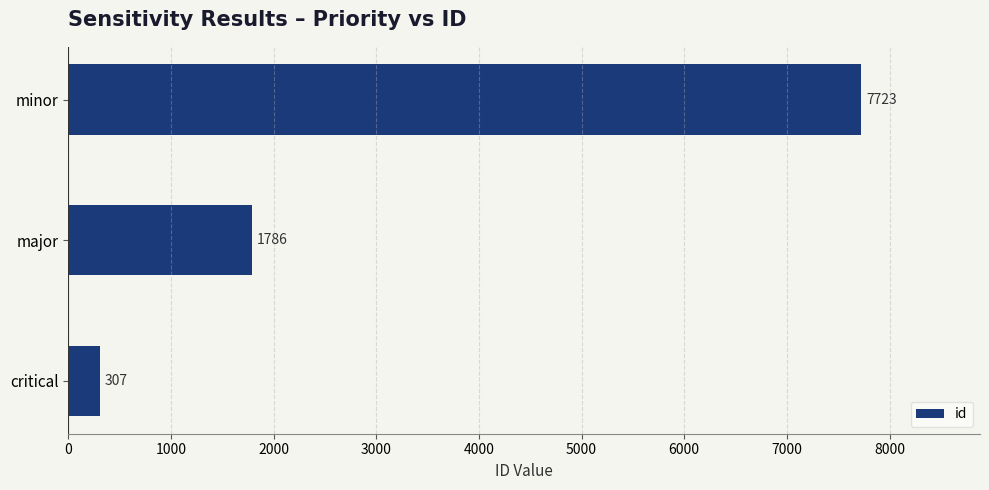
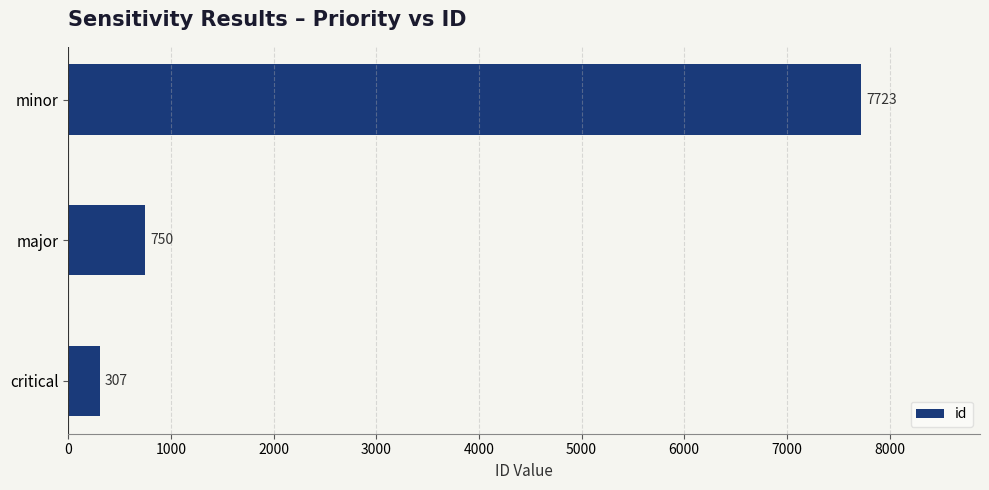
major: 1786 -> 750
